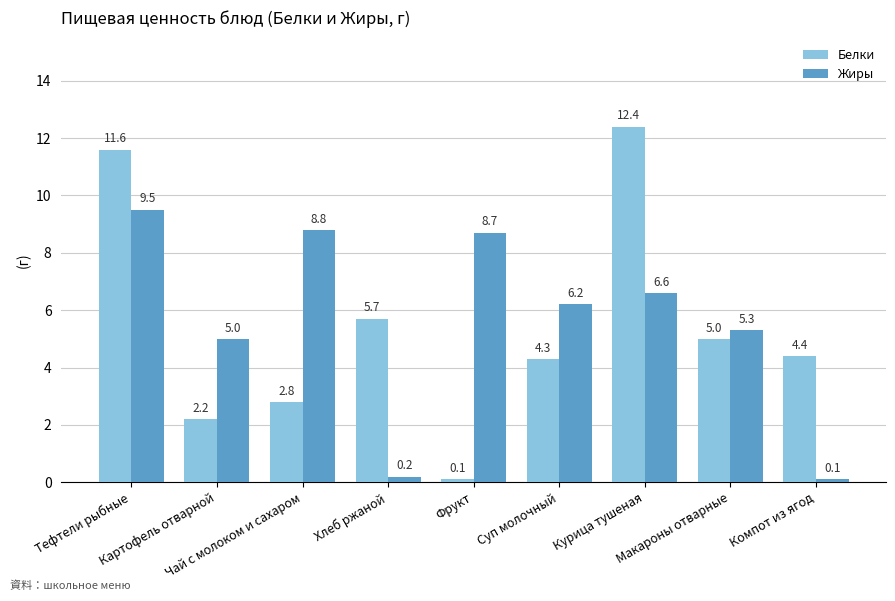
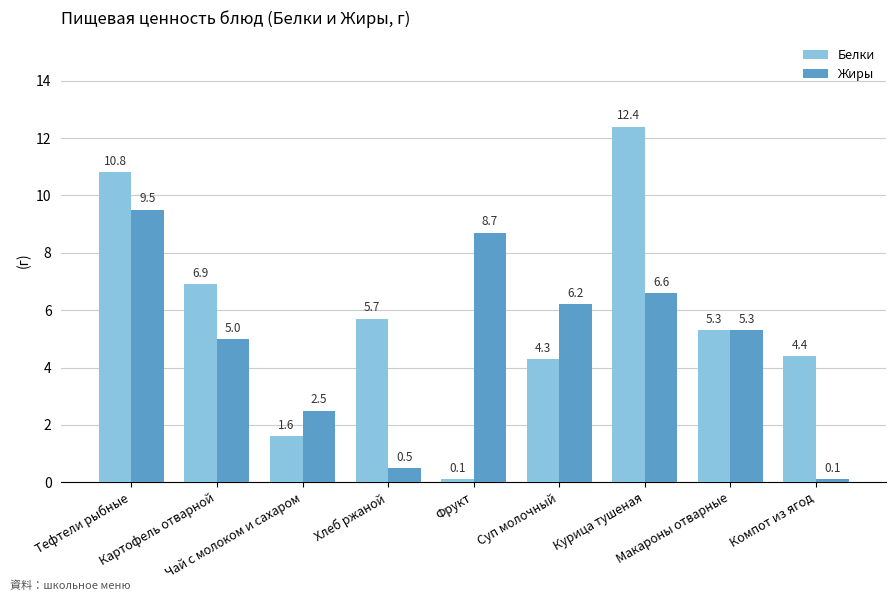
Белки, Тефтели рыбные: 11.6 -> 10.8
Белки, Картофель отварной: 2.2 -> 6.9
Белки, Чай с молоком и сахаром: 2.8 -> 1.6
Жиры, Чай с молоком и сахаром: 8.8 -> 2.5
Жиры, Хлеб ржаной: 0.2 -> 0.5
Белки, Макароны отварные: 5.0 -> 5.3
